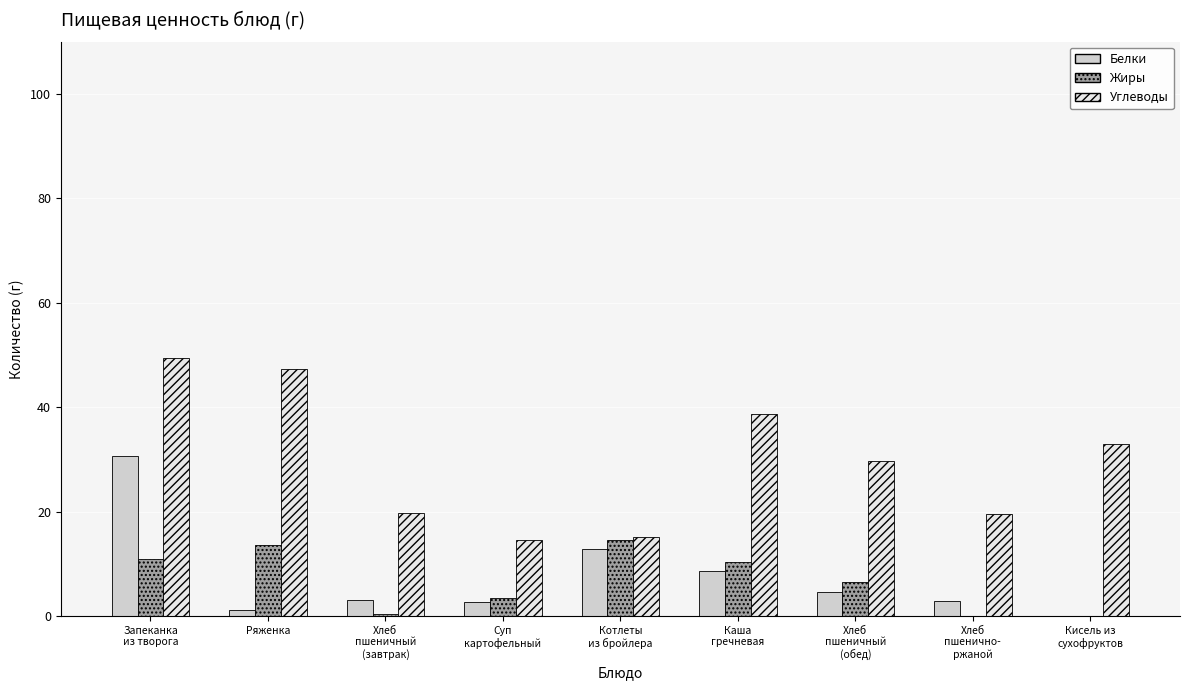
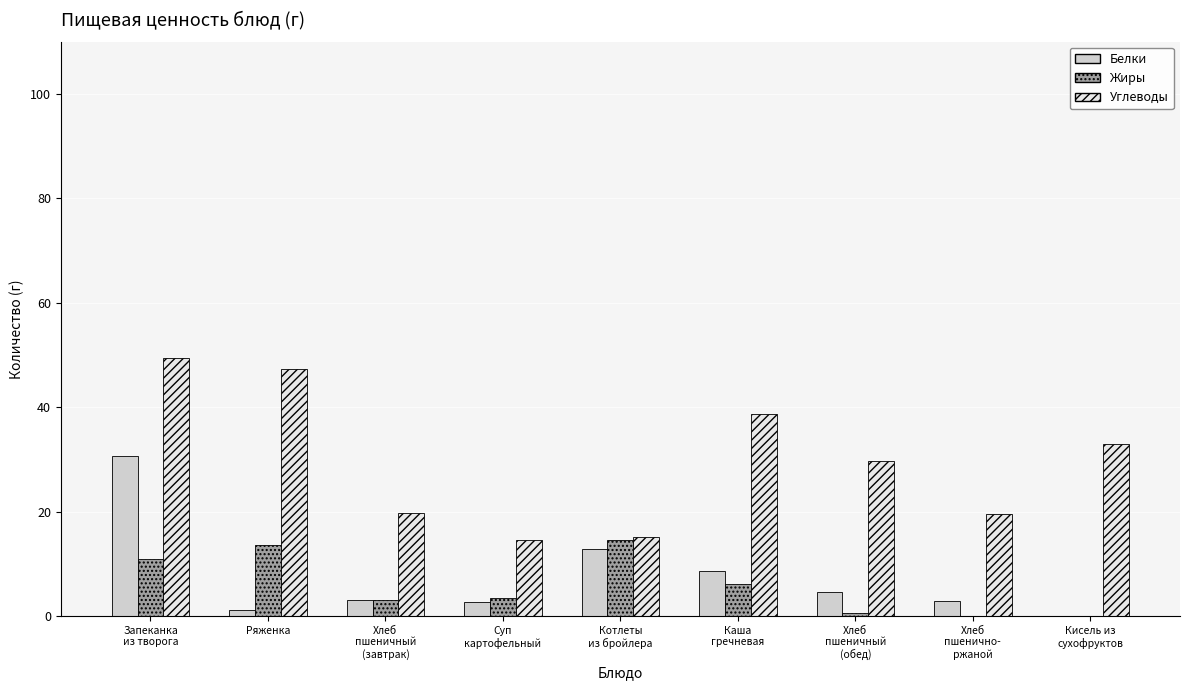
Жиры, Хлеб пшеничный (завтрак): 0 -> 3
Жиры, Каша гречневая: 10 -> 6
Жиры, Хлеб пшеничный (обед): 7 -> 1
